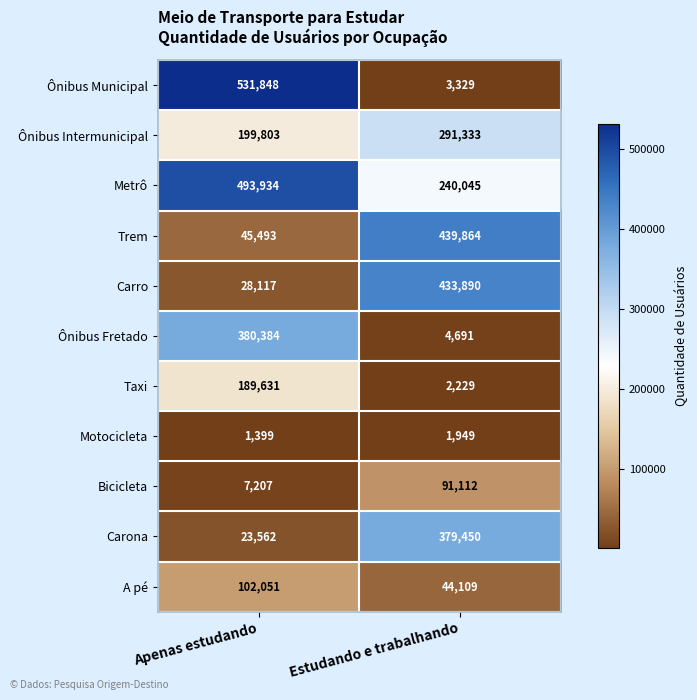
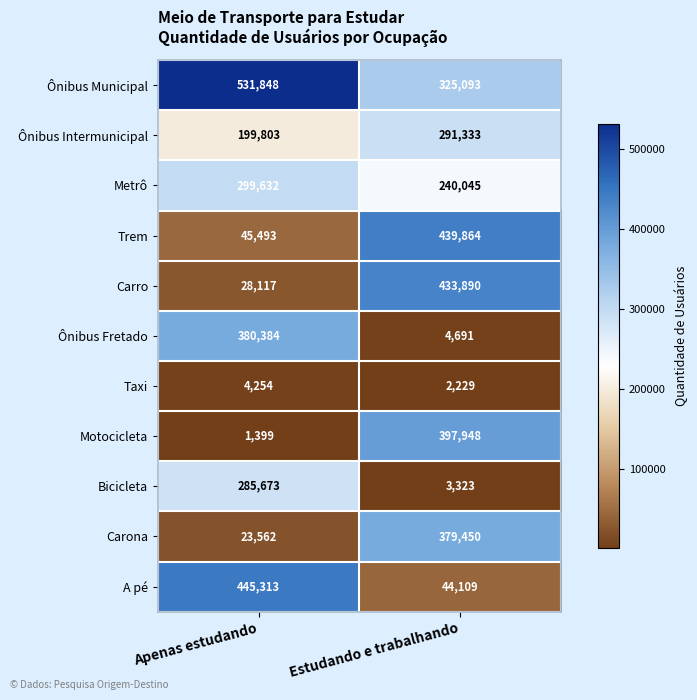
Ônibus Municipal, Estudando e trabalhando: 3,329 -> 325,093
Metrô, Apenas estudando: 493,934 -> 299,632
Taxi, Apenas estudando: 189,631 -> 4,254
Motocicleta, Estudando e trabalhando: 1,949 -> 397,948
Bicicleta, Apenas estudando: 7,207 -> 285,673
Bicicleta, Estudando e trabalhando: 91,112 -> 3,323
A pé, Apenas estudando: 102,051 -> 445,313
